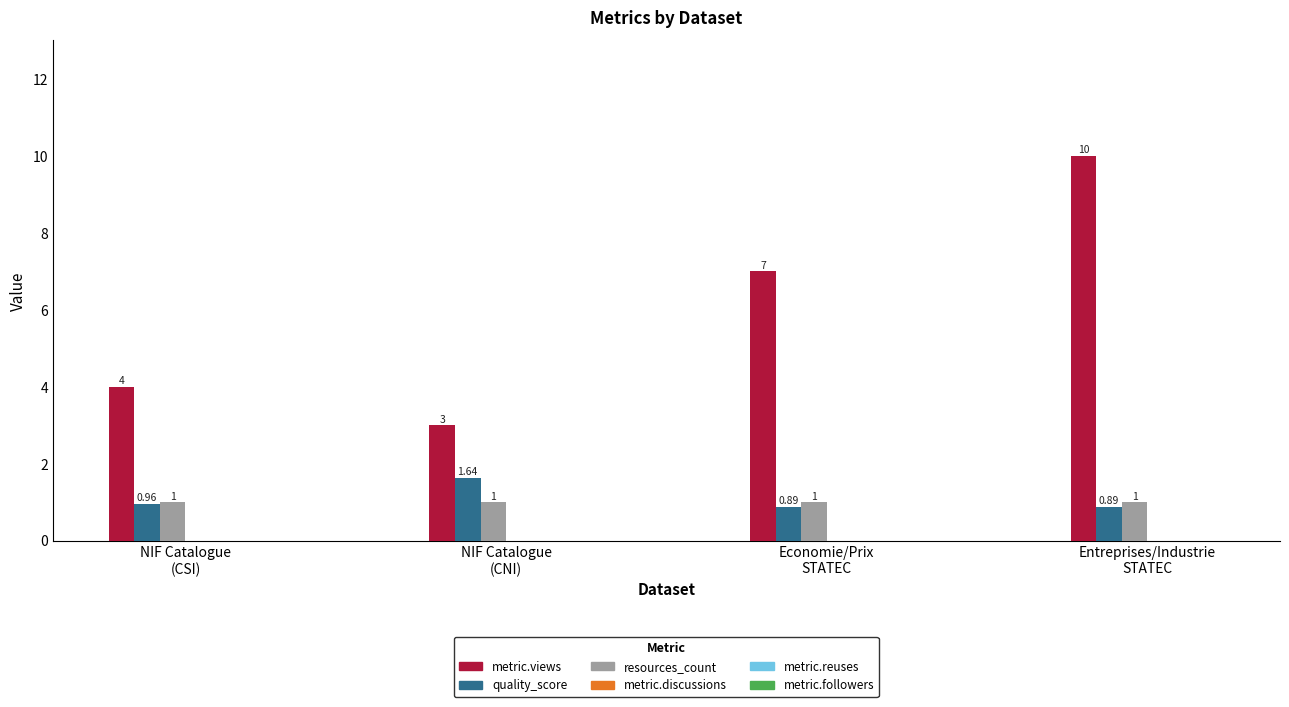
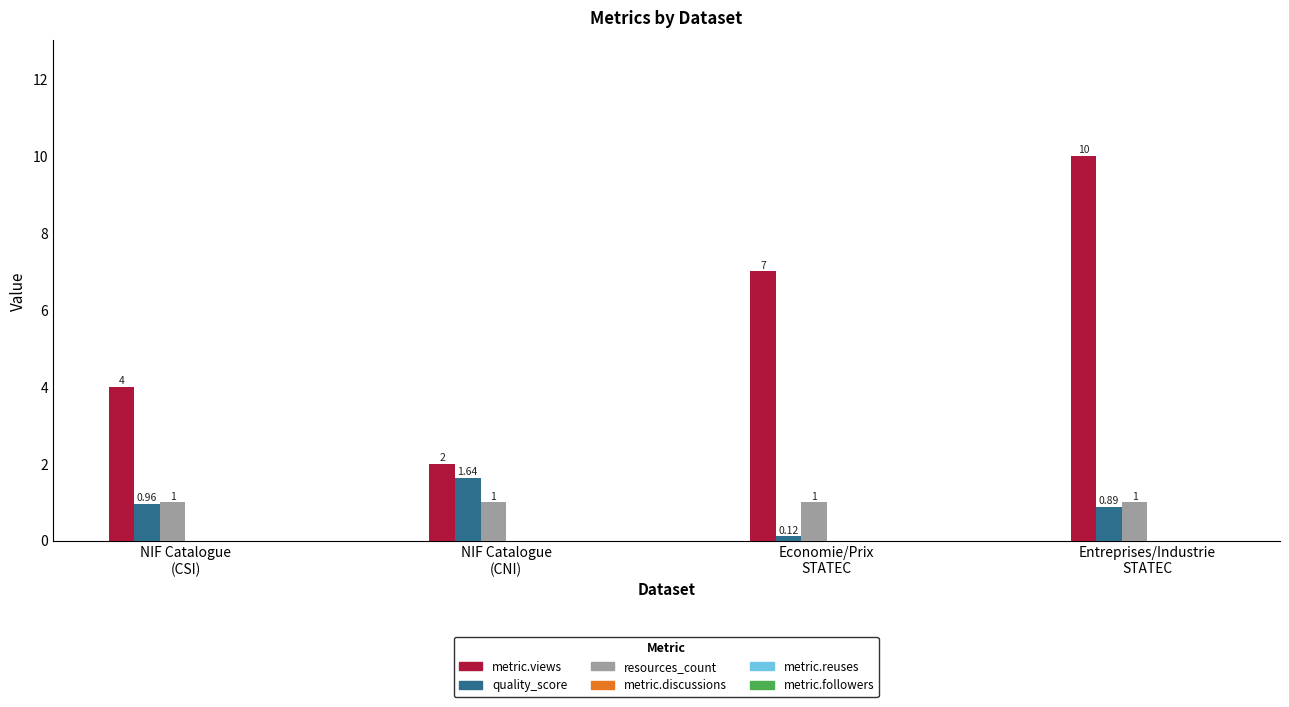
metric.views, NIF Catalogue (CNI): 3 -> 2
quality_score, Economie/Prix STATEC: 0.89 -> 0.12
